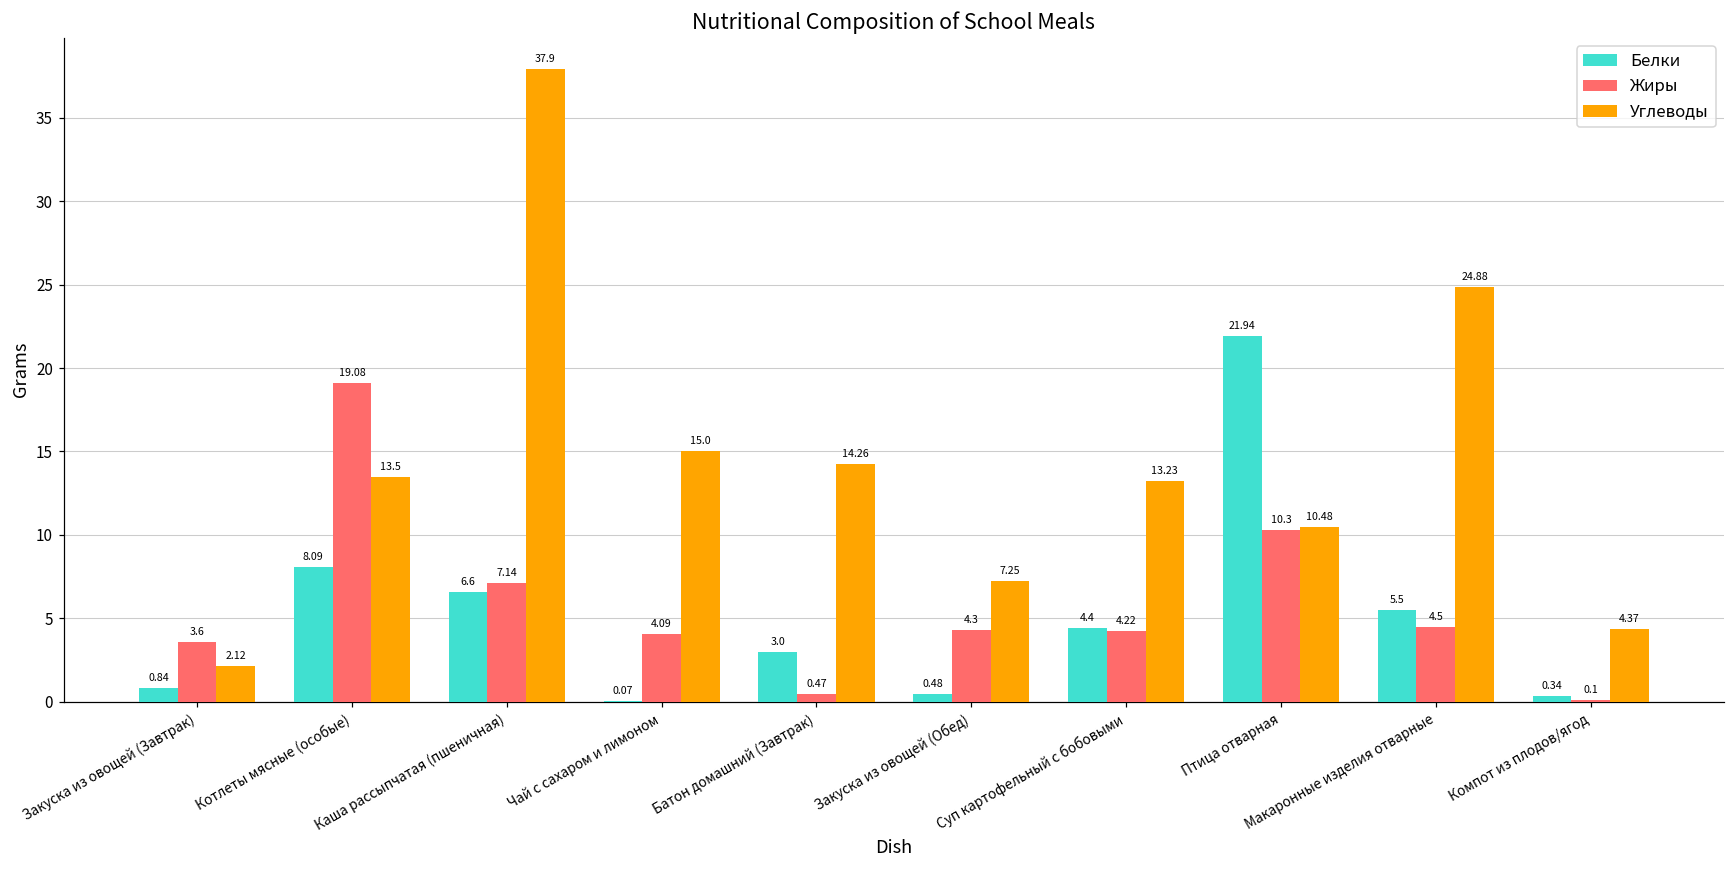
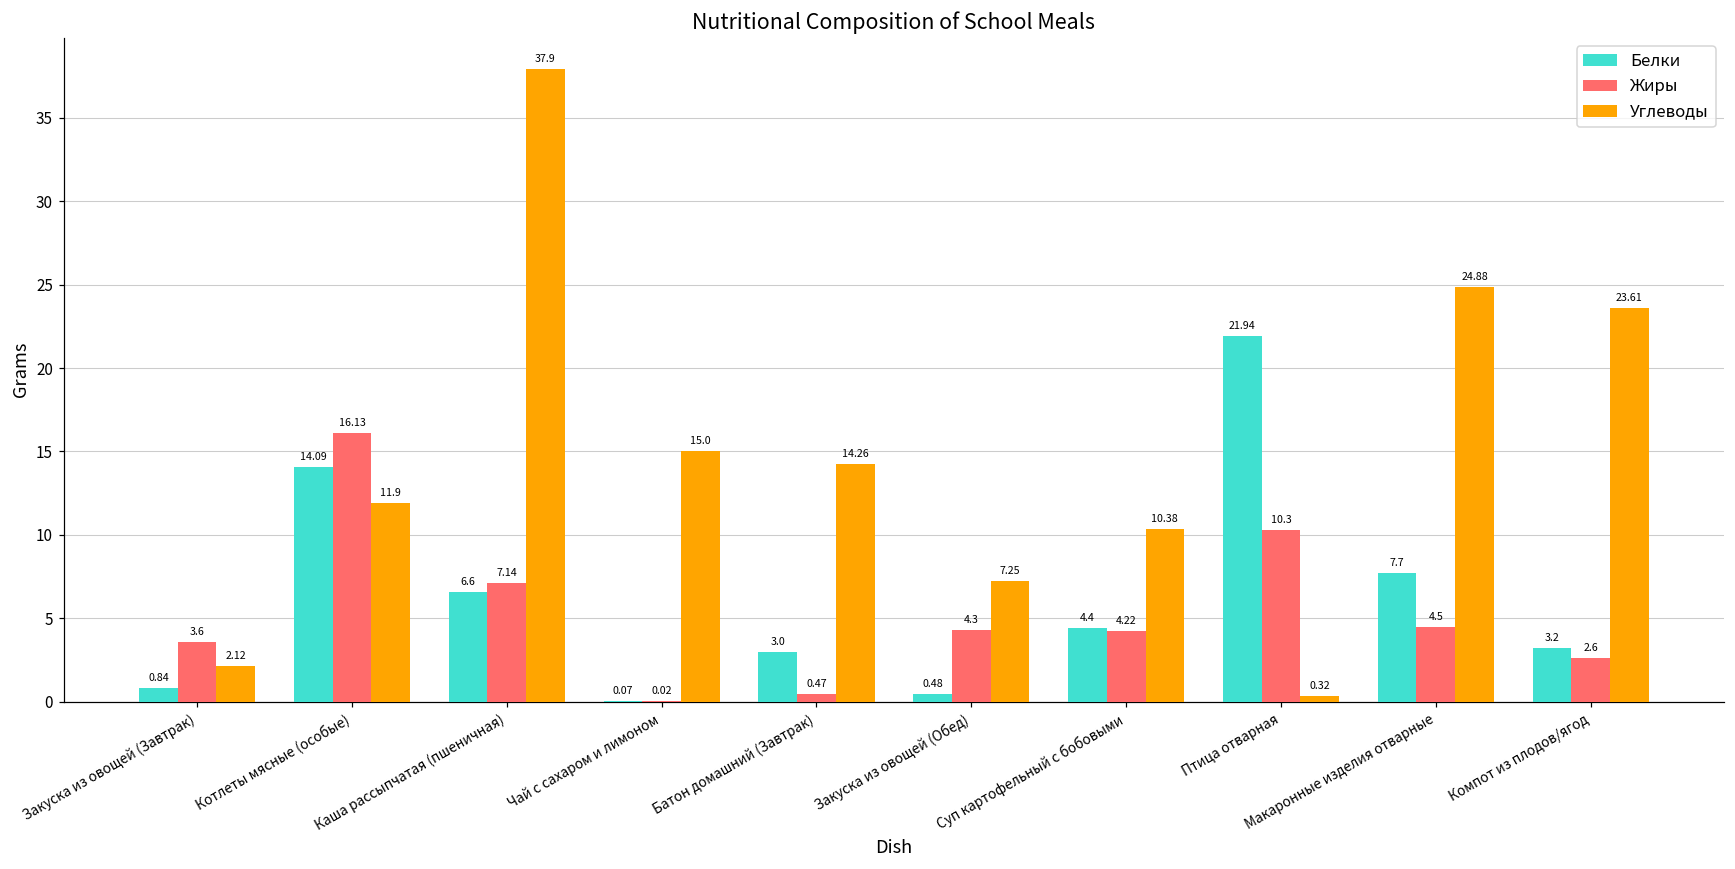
Белки, Котлеты мясные (особые): 8.09 -> 14.09
Жиры, Котлеты мясные (особые): 19.08 -> 16.13
Углеводы, Котлеты мясные (особые): 13.5 -> 11.9
Жиры, Чай с сахаром и лимоном: 4.09 -> 0.02
Углеводы, Суп картофельный с бобовыми: 13.23 -> 10.38
Углеводы, Птица отварная: 10.48 -> 0.32
Белки, Макаронные изделия отварные: 5.5 -> 7.7
Белки, Компот из плодов/ягод: 0.34 -> 3.2
Жиры, Компот из плодов/ягод: 0.1 -> 2.6
Углеводы, Компот из плодов/ягод: 4.37 -> 23.61
